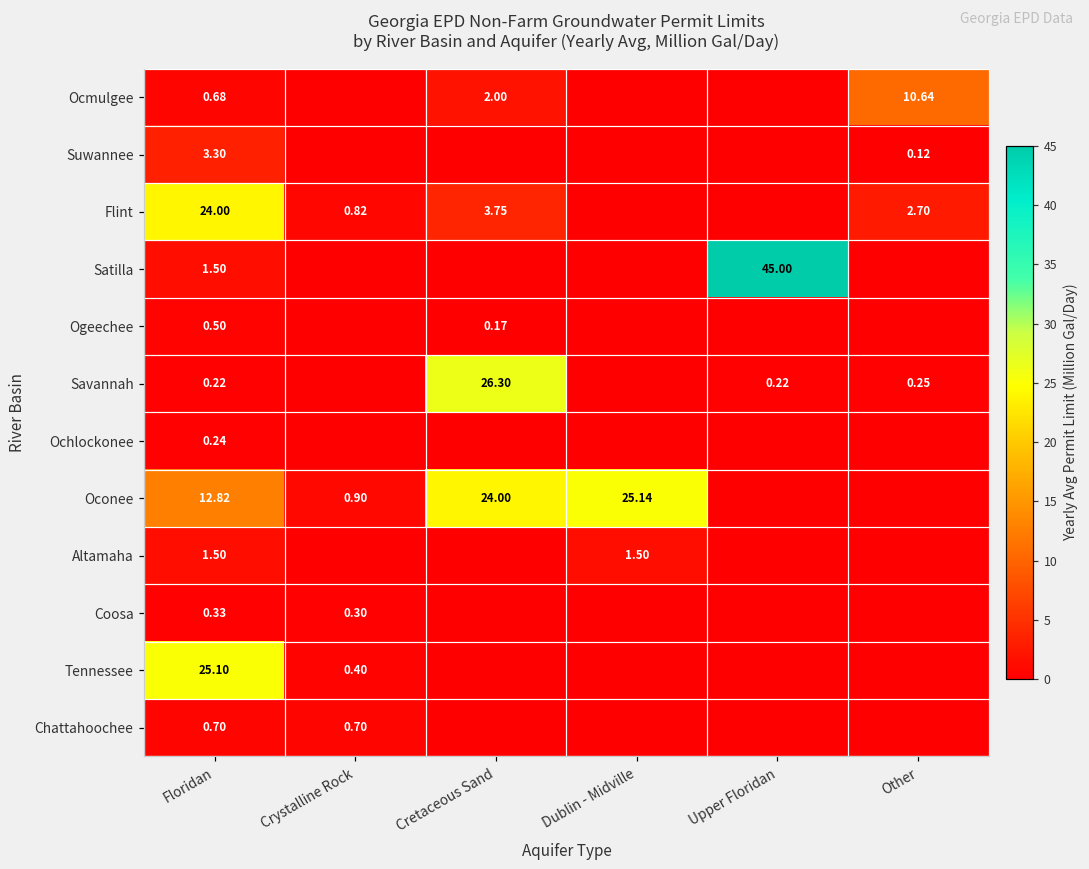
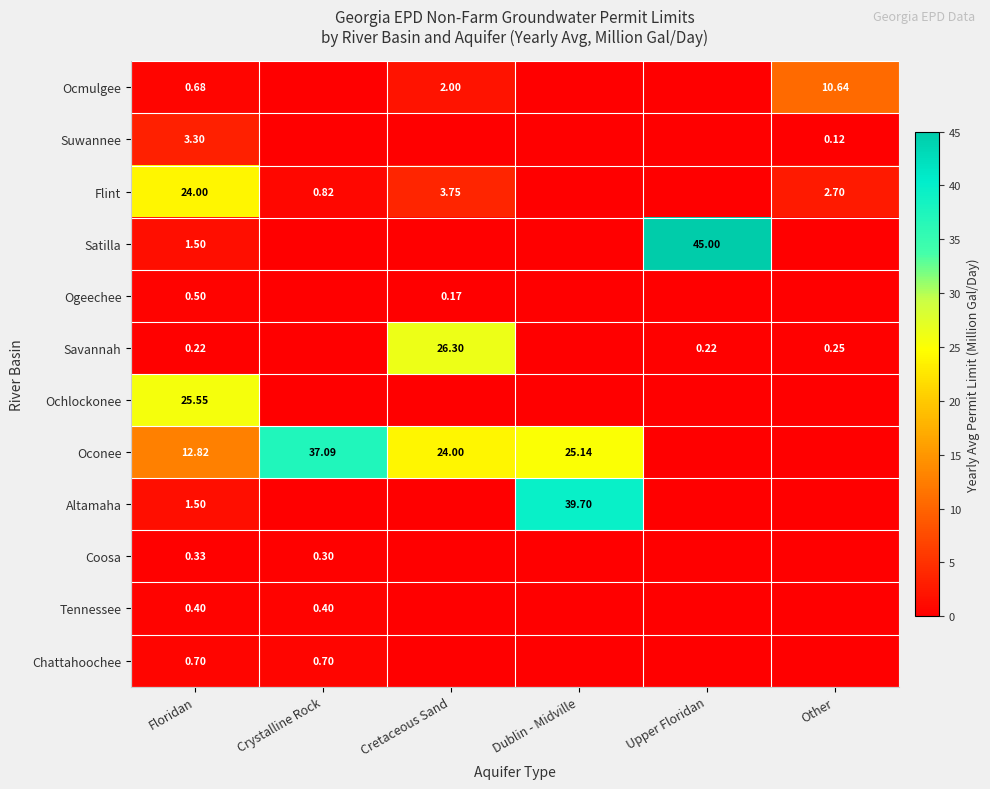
Ochlockonee, Floridan: 0.24 -> 25.55
Oconee, Crystalline Rock: 0.90 -> 37.09
Altamaha, Dublin - Midville: 1.50 -> 39.70
Tennessee, Floridan: 25.10 -> 0.40
